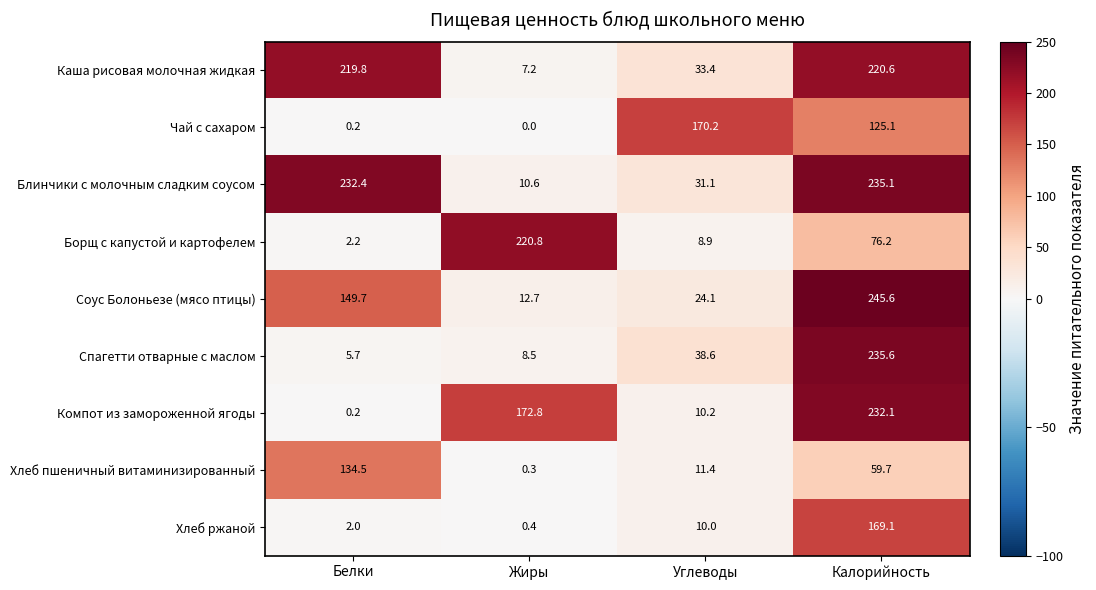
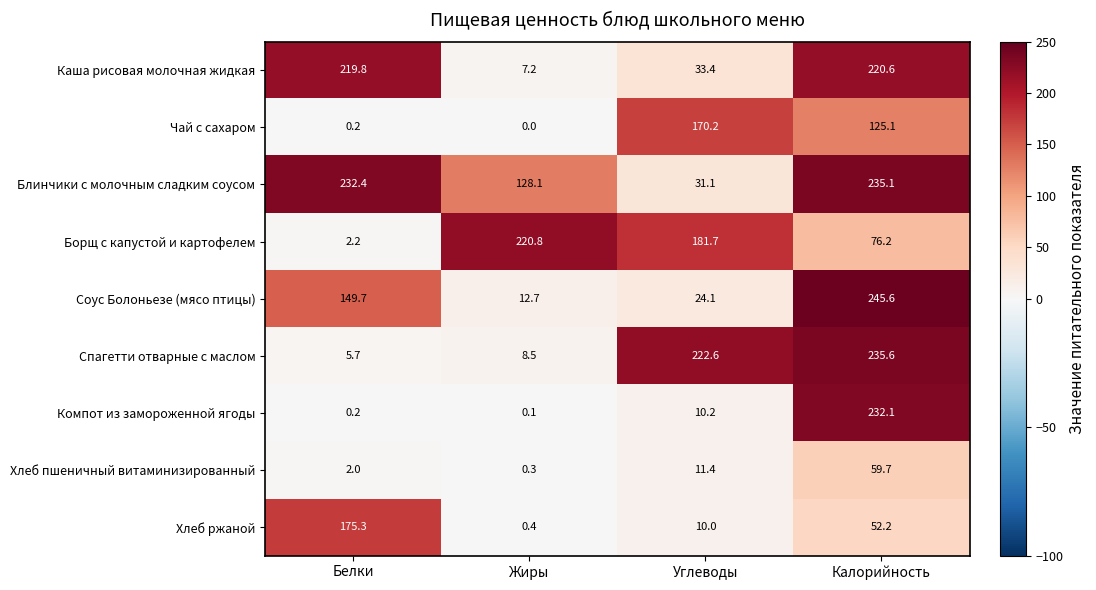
Блинчики с молочным сладким соусом, Жиры: 10.6 -> 128.1
Борщ с капустой и картофелем, Углеводы: 8.9 -> 181.7
Спагетти отварные с маслом, Углеводы: 38.6 -> 222.6
Компот из замороженной ягоды, Жиры: 172.8 -> 0.1
Хлеб пшеничный витаминизированный, Белки: 134.5 -> 2.0
Хлеб ржаной, Белки: 2.0 -> 175.3
Хлеб ржаной, Калорийность: 169.1 -> 52.2
